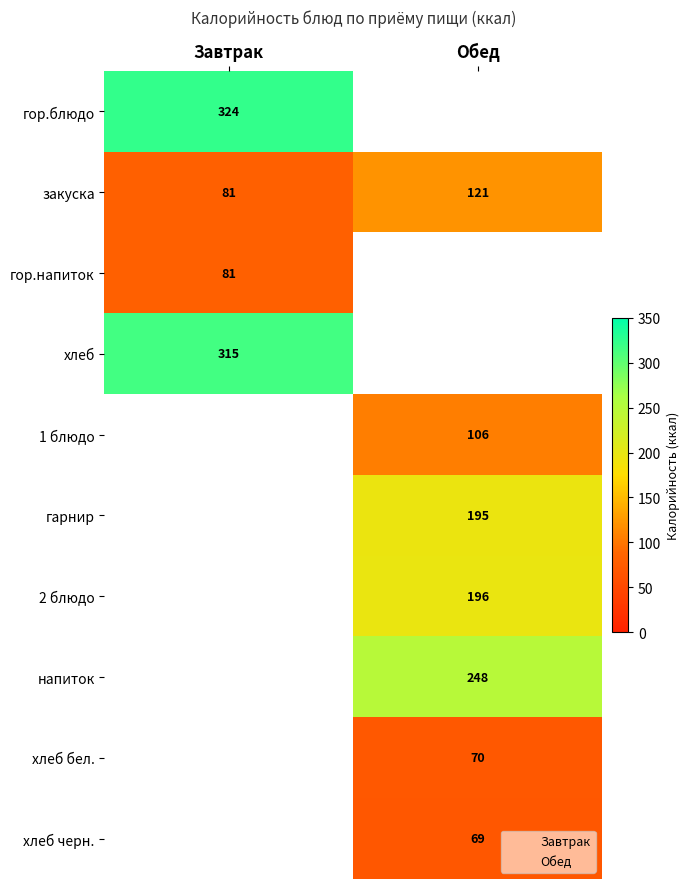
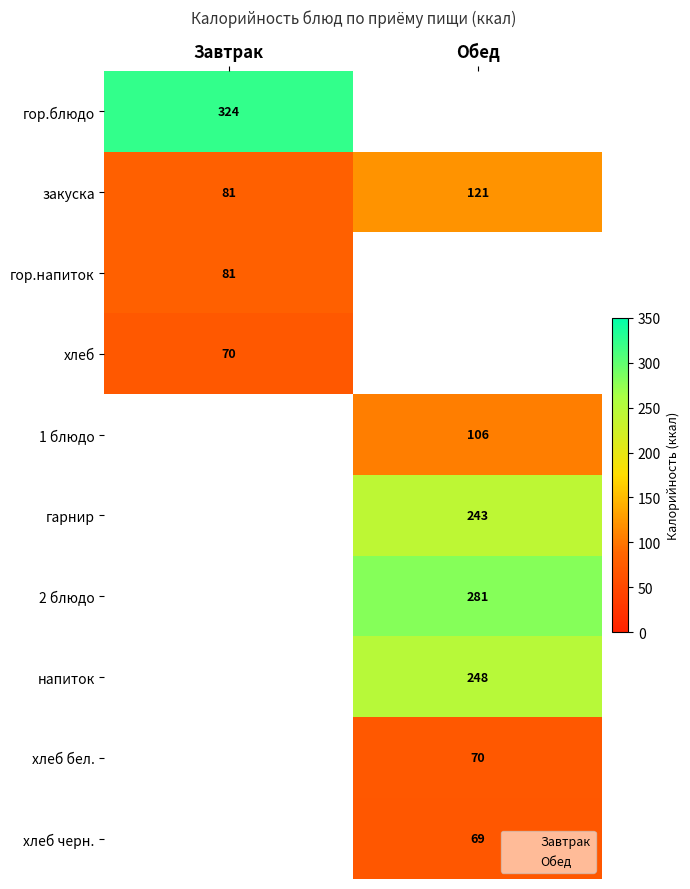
хлеб, Завтрак: 315 -> 70
гарнир, Обед: 195 -> 243
2 блюдо, Обед: 196 -> 281
